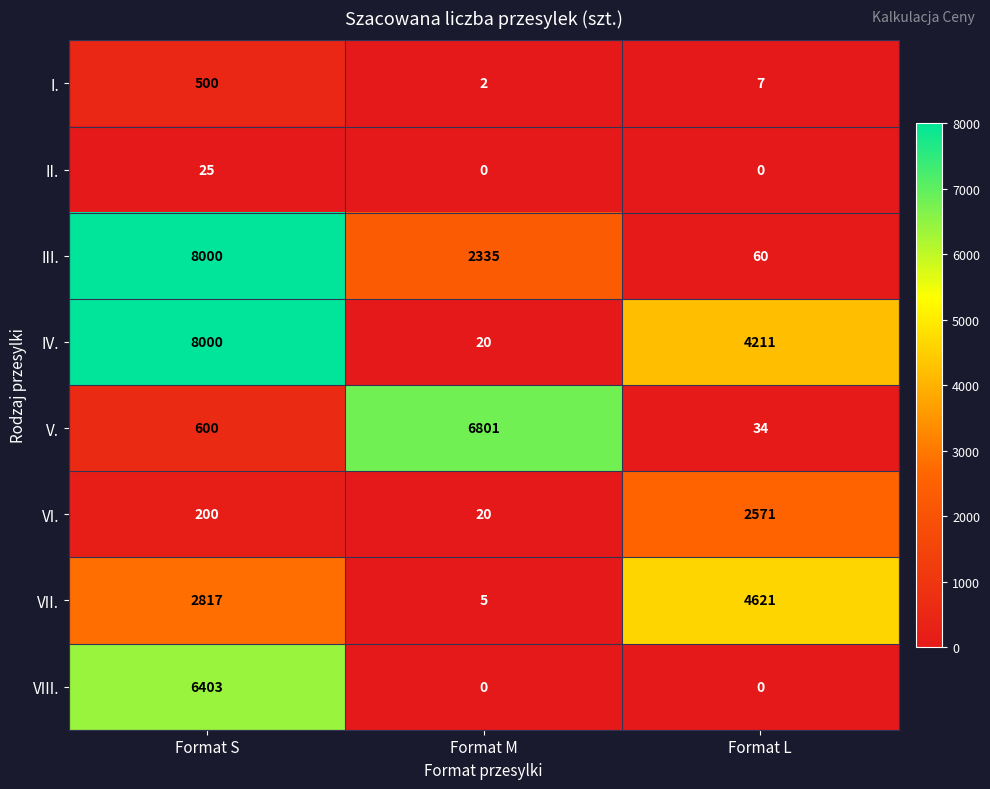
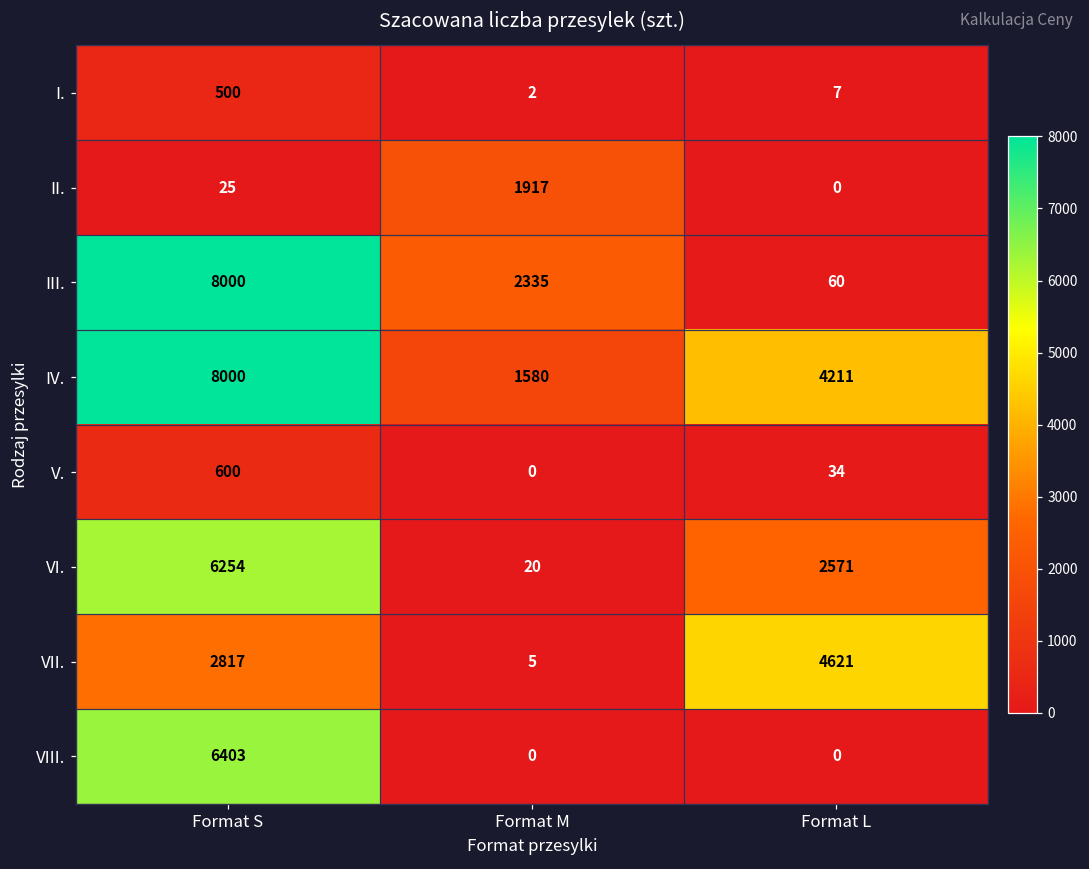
II., Format M: 0 -> 1917
IV., Format M: 20 -> 1580
V., Format M: 6801 -> 0
VI., Format S: 200 -> 6254
